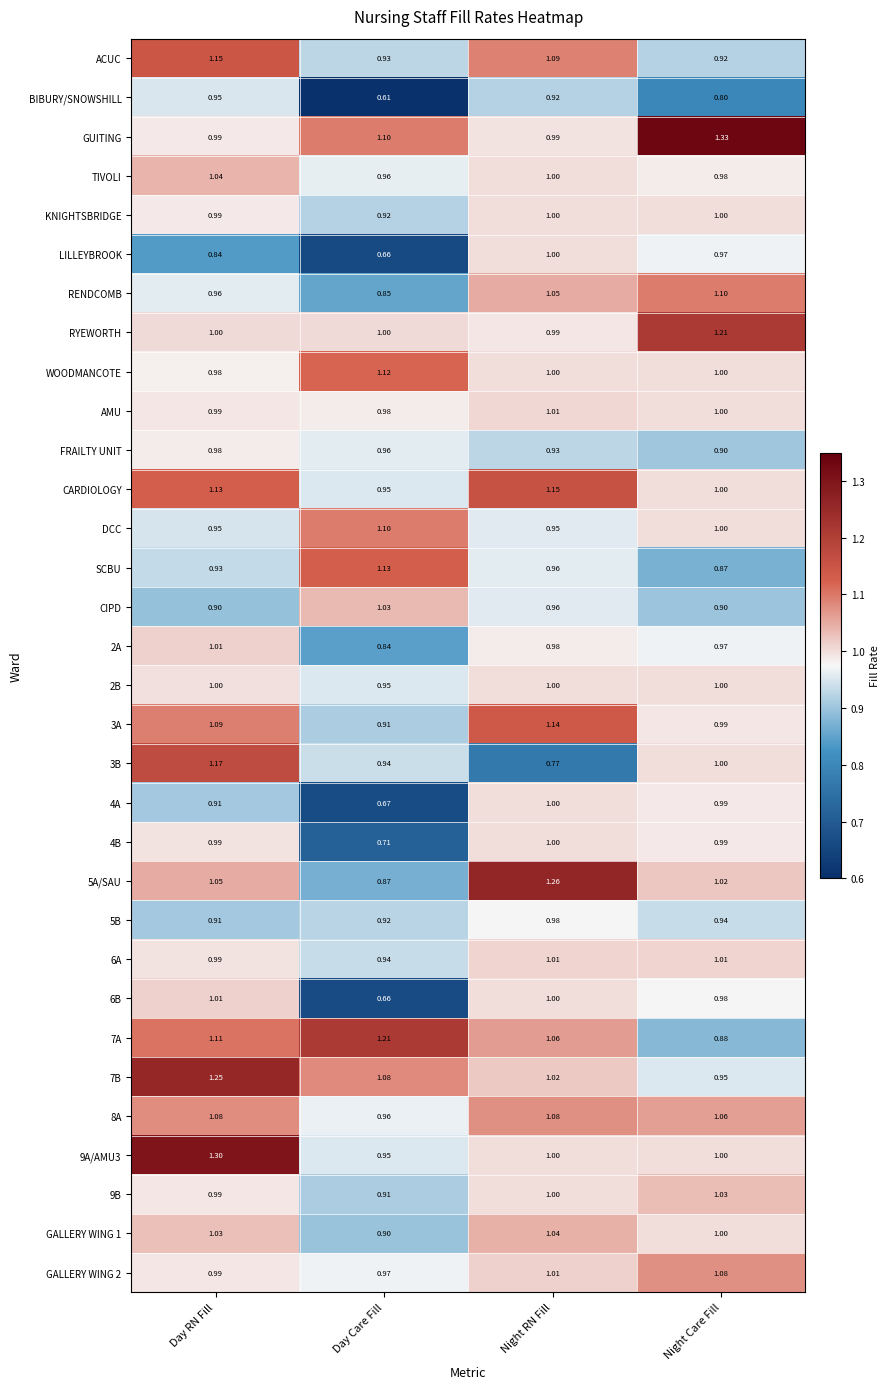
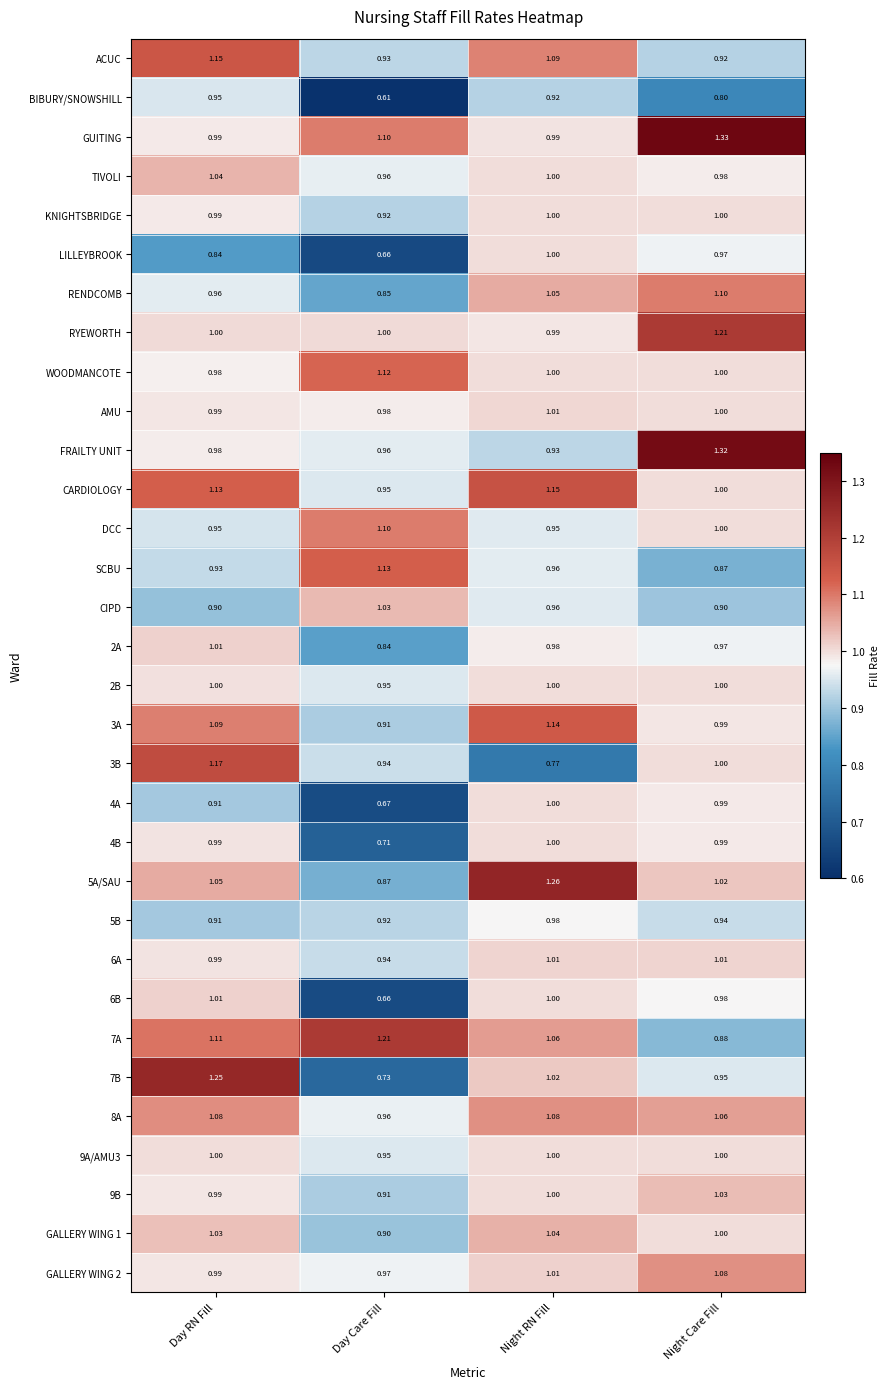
FRAILTY UNIT, Night Care Fill: 0.90 -> 1.32
7B, Day Care Fill: 1.08 -> 0.73
9A/AMU3, Day RN Fill: 1.30 -> 1.00
